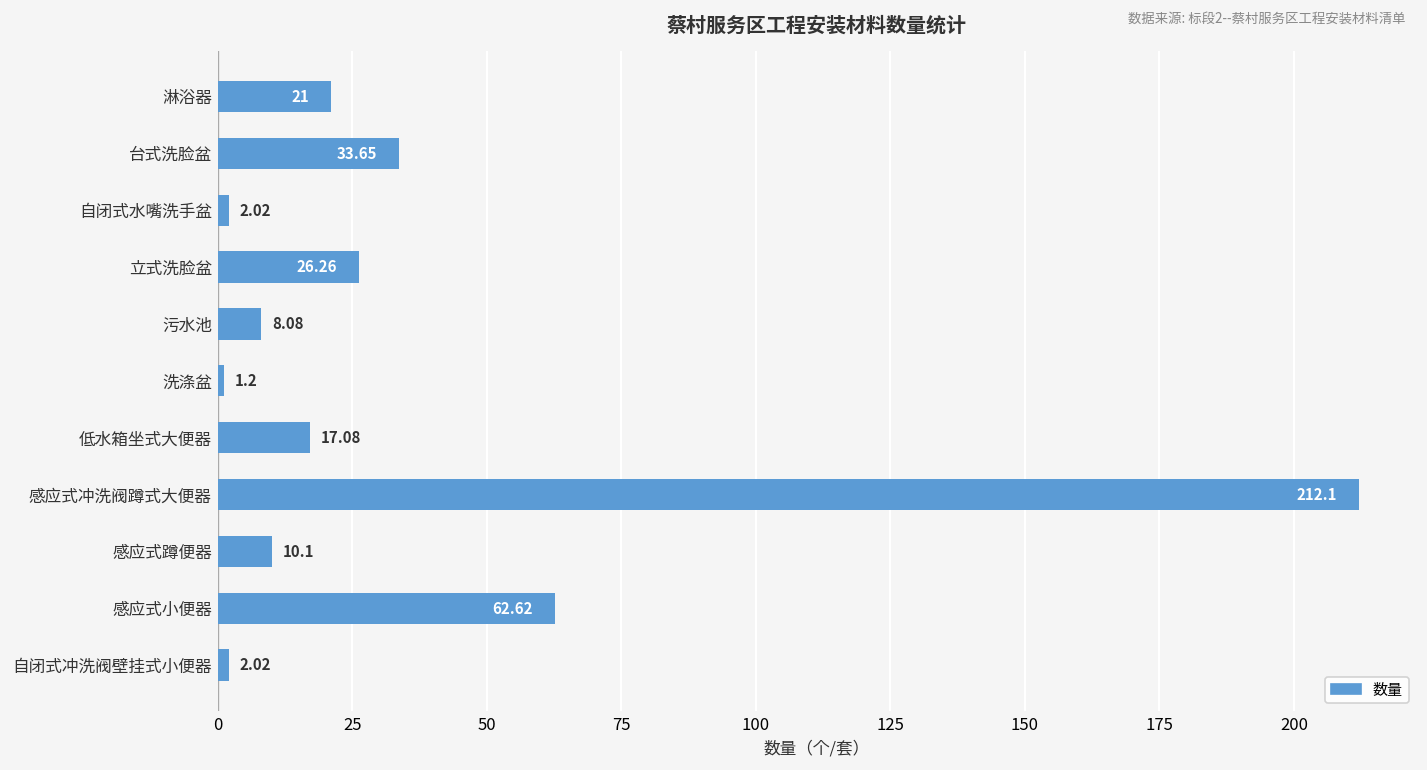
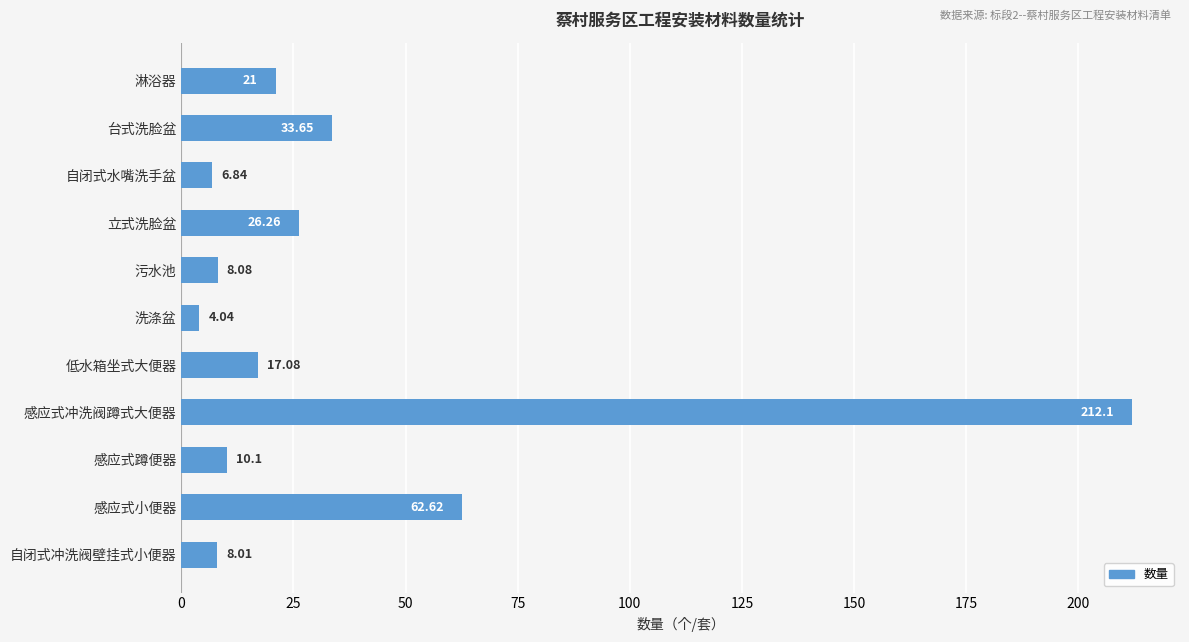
自闭式水嘴洗手盆: 2.02 -> 6.84
洗涤盆: 1.2 -> 4.04
自闭式冲洗阀壁挂式小便器: 2.02 -> 8.01
